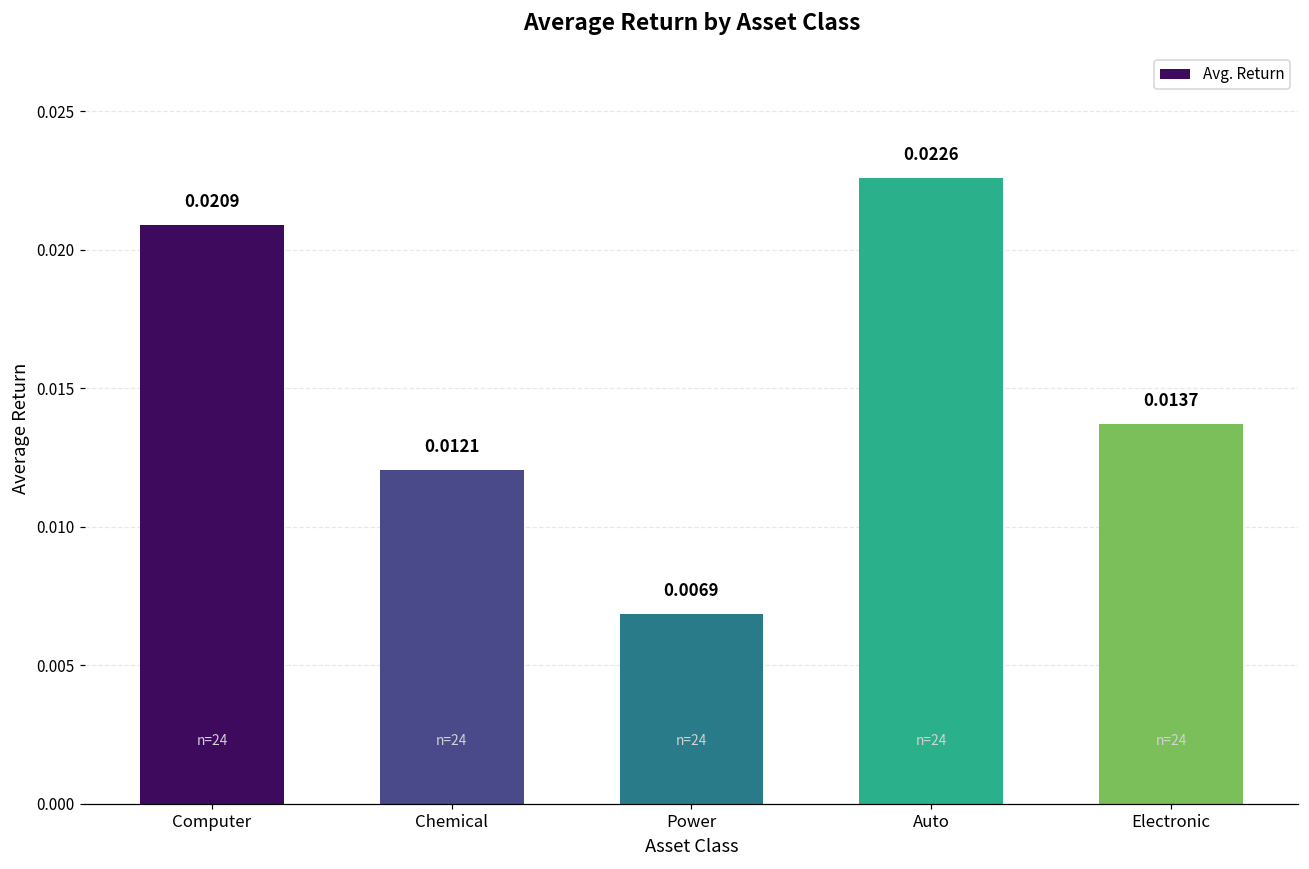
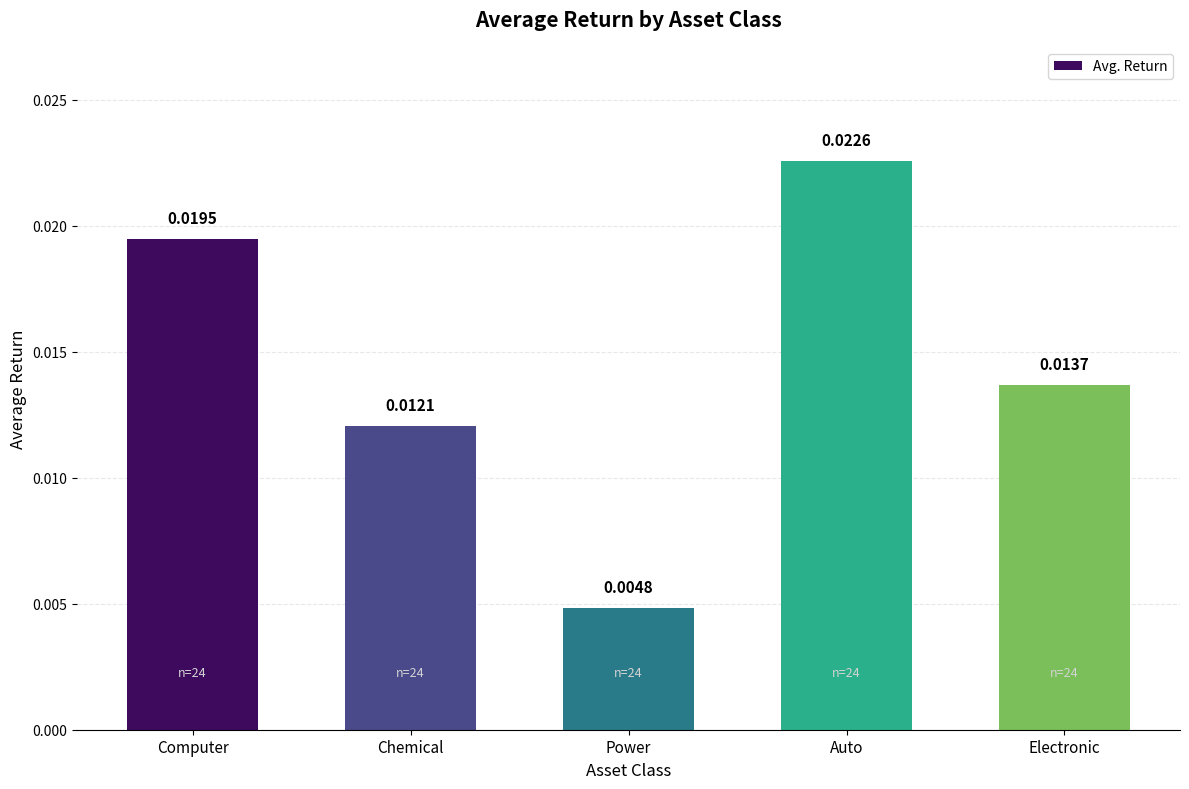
Computer: 0.0209 -> 0.0195
Power: 0.0069 -> 0.0048
